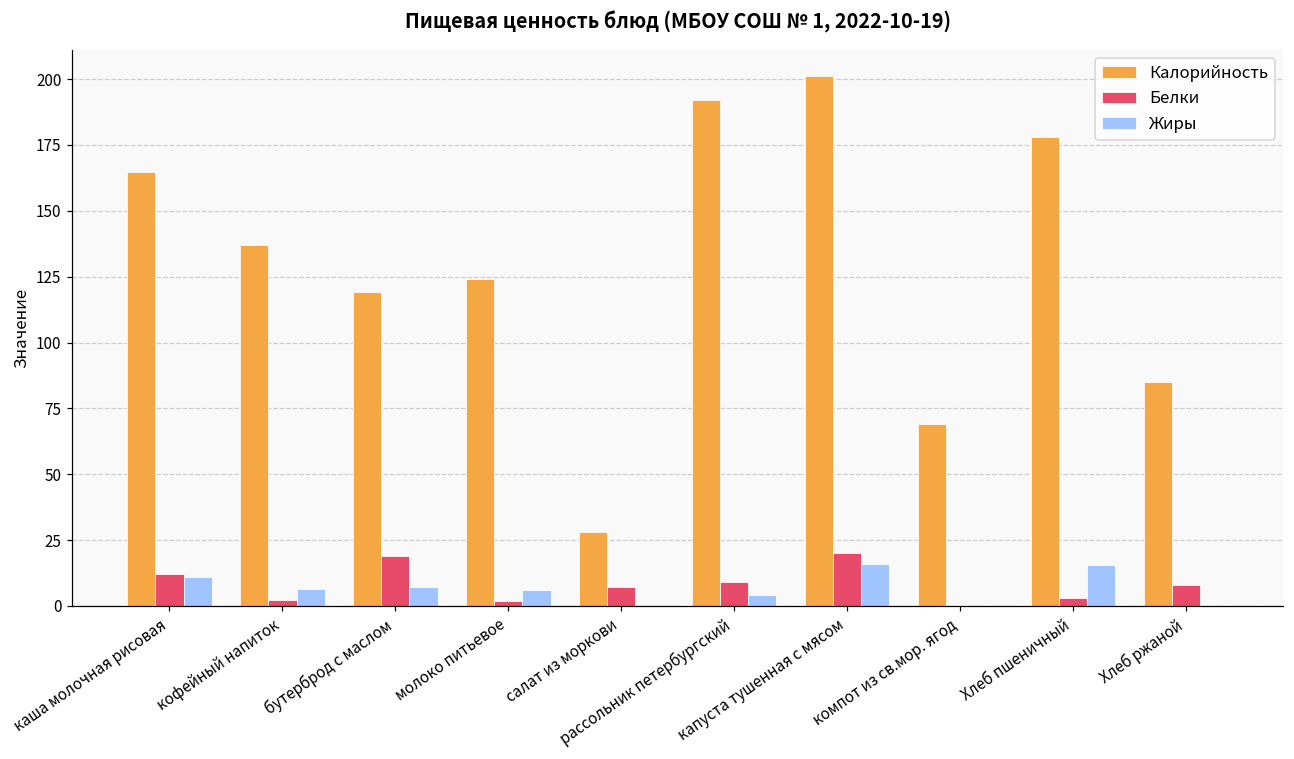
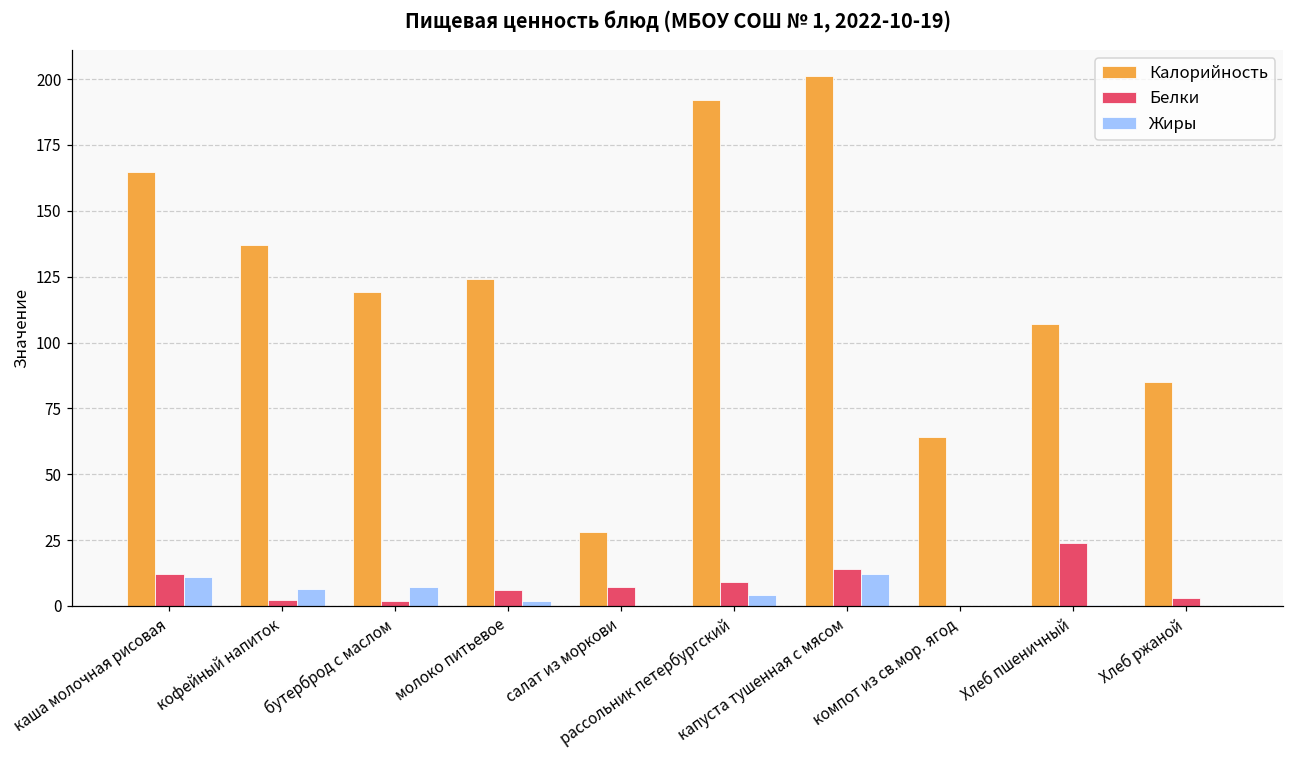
Белки, бутерброд с маслом: 19 -> 2
Белки, молоко питьевое: 2 -> 6
Жиры, молоко питьевое: 6 -> 2
Белки, капуста тушенная с мясом: 20 -> 14
Жиры, капуста тушенная с мясом: 16 -> 12
Калорийность, компот из св.мор. ягод: 69 -> 64
Калорийность, Хлеб пшеничный: 178 -> 107
Белки, Хлеб пшеничный: 3 -> 24
Жиры, Хлеб пшеничный: 16 -> 0
Белки, Хлеб ржаной: 8 -> 3
